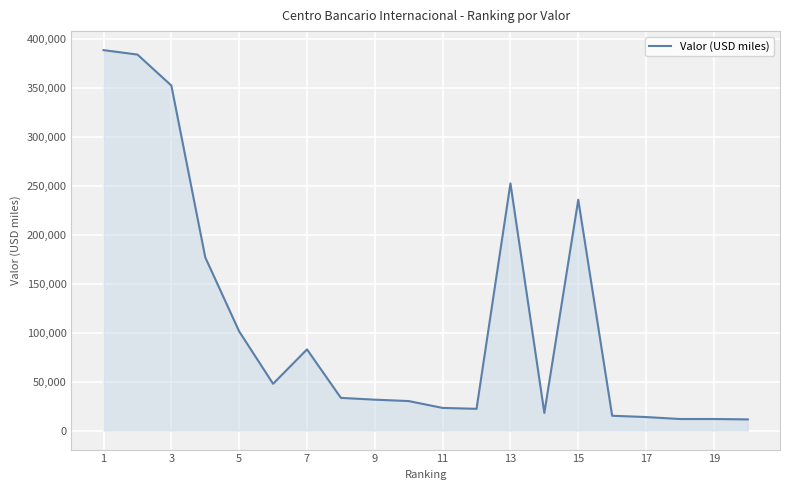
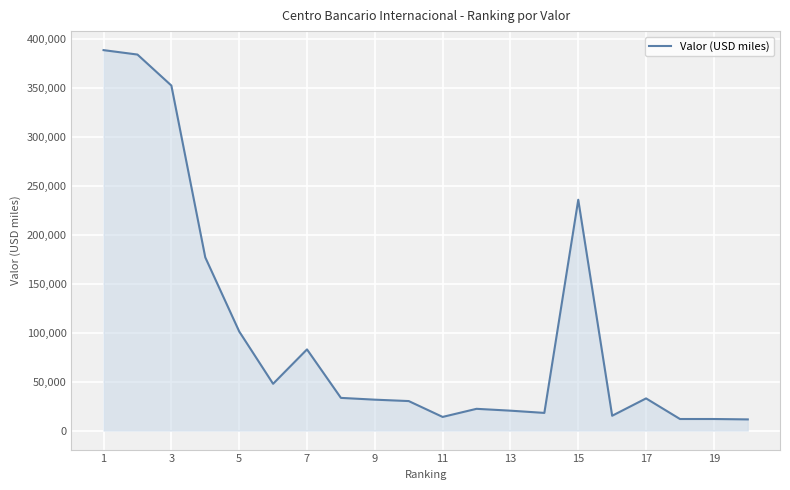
11: 20,000 -> 10,000
13: 250,000 -> 20,000
17: 10,000 -> 30,000
